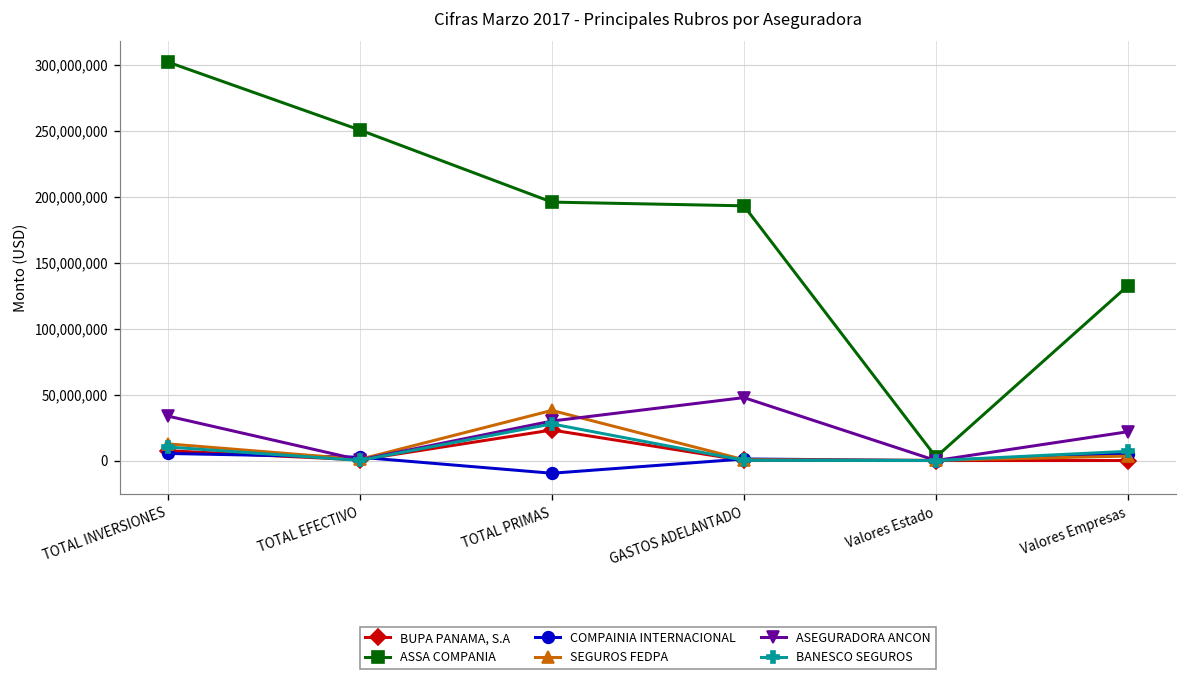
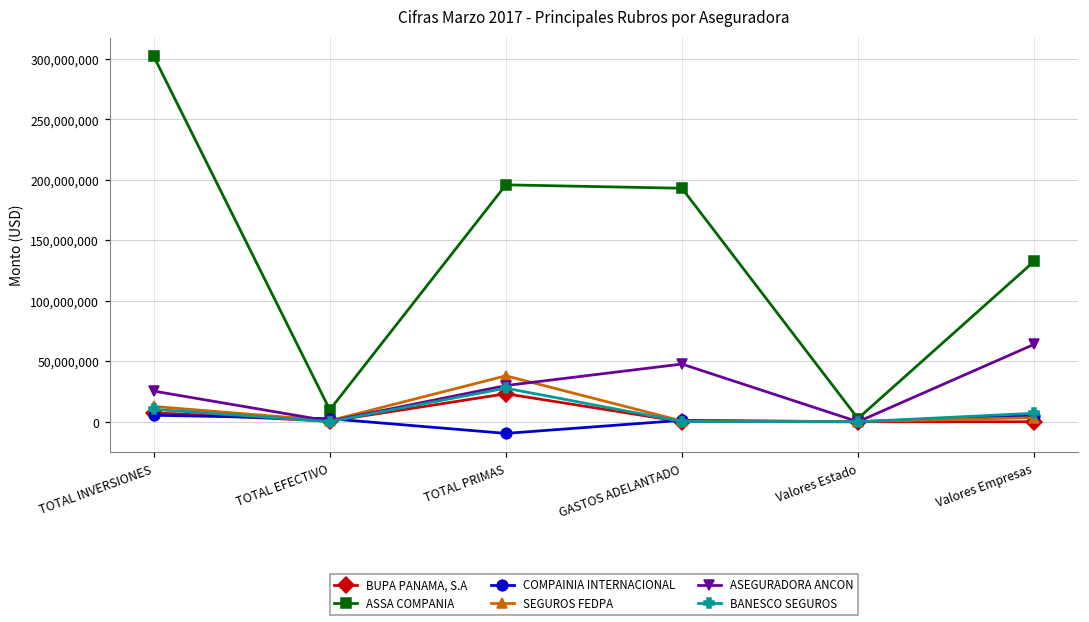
ASEGURADORA ANCON, TOTAL INVERSIONES: 34,000,000 -> 25,000,000
ASSA COMPANIA, TOTAL EFECTIVO: 251,000,000 -> 10,000,000
ASEGURADORA ANCON, Valores Empresas: 22,000,000 -> 64,000,000
